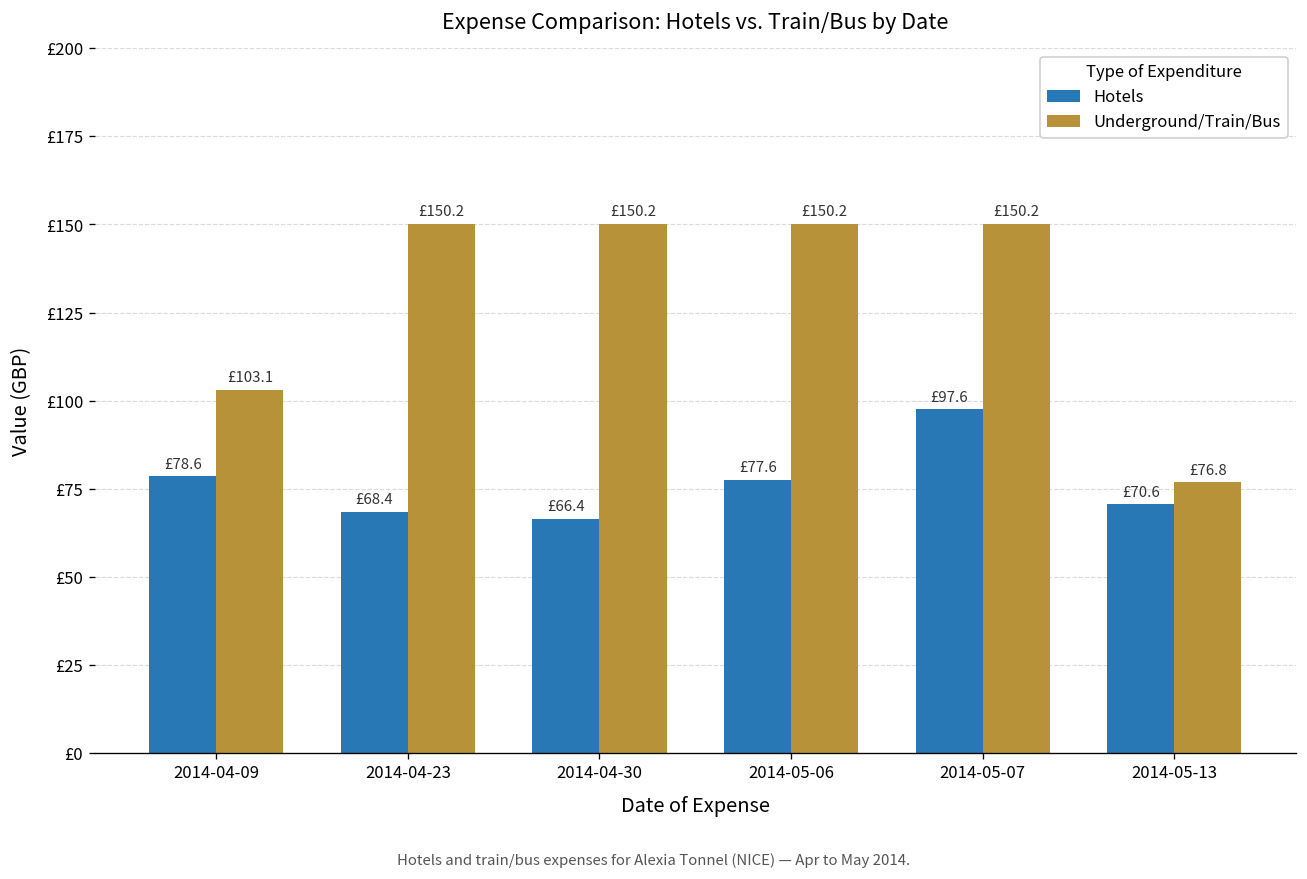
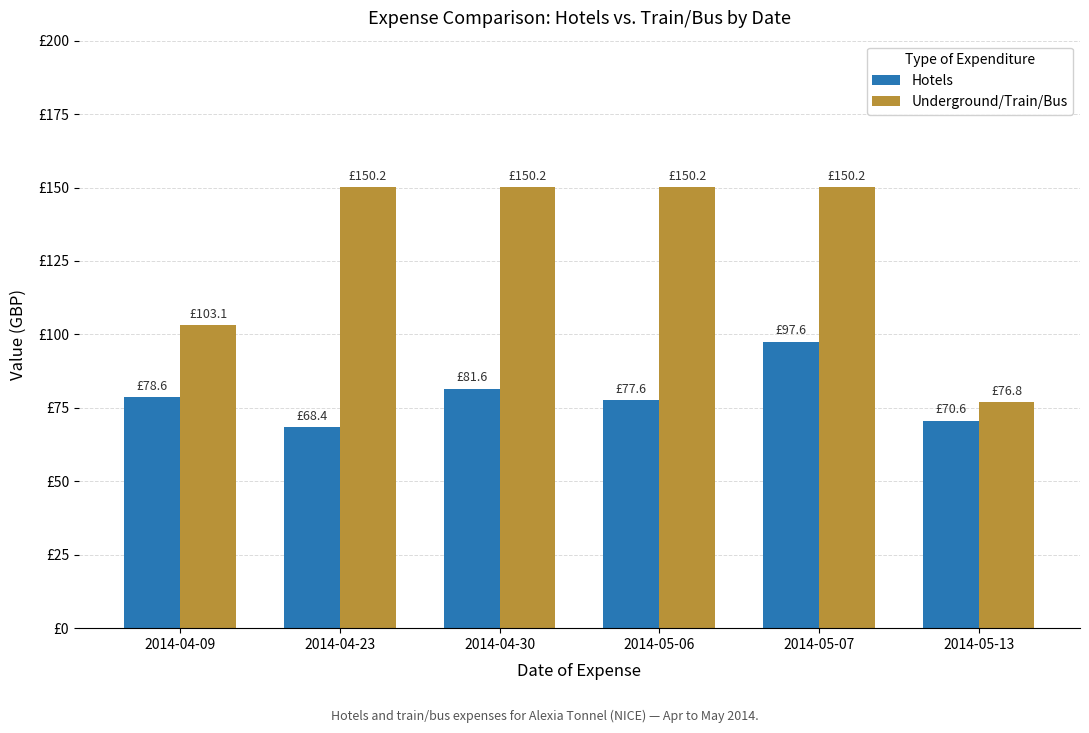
Hotels, 2014-04-30: £66.4 -> £81.6
